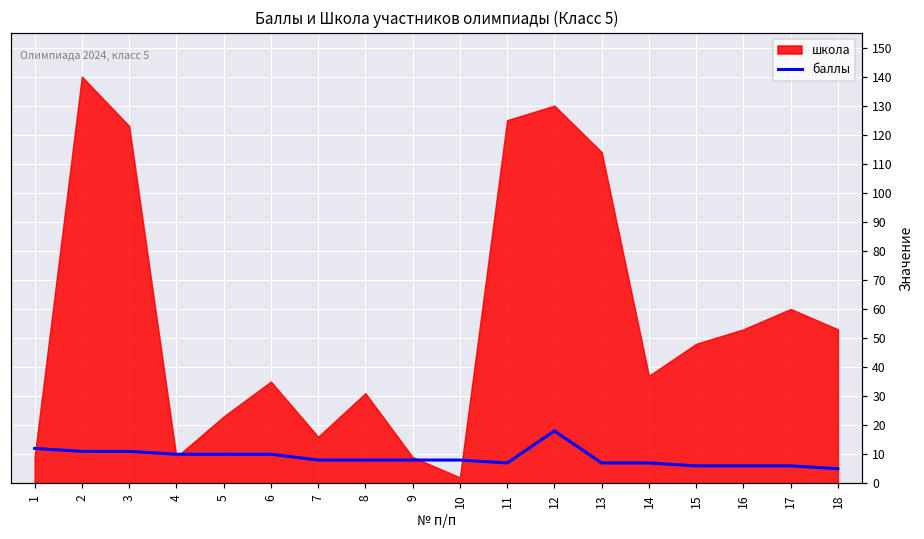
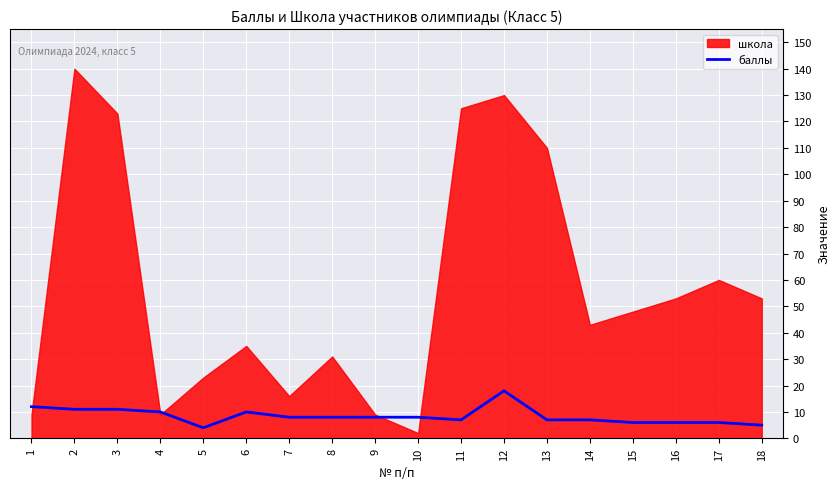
баллы, 5: 10 -> 4
школа, 13: 114 -> 110
школа, 14: 37 -> 43
